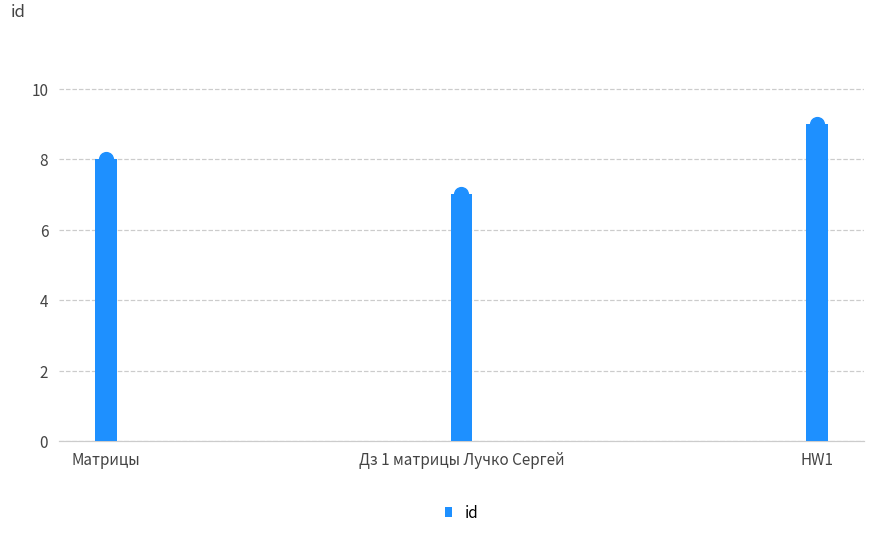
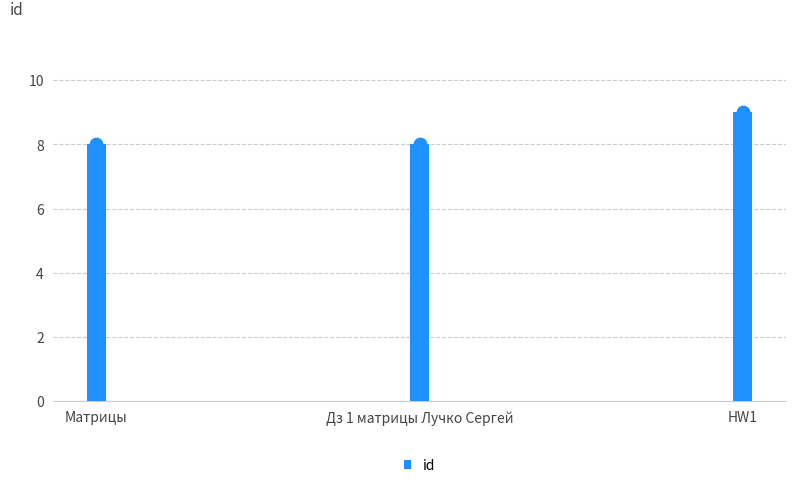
Дз 1 матрицы Лучко Сергей: 7 -> 8
